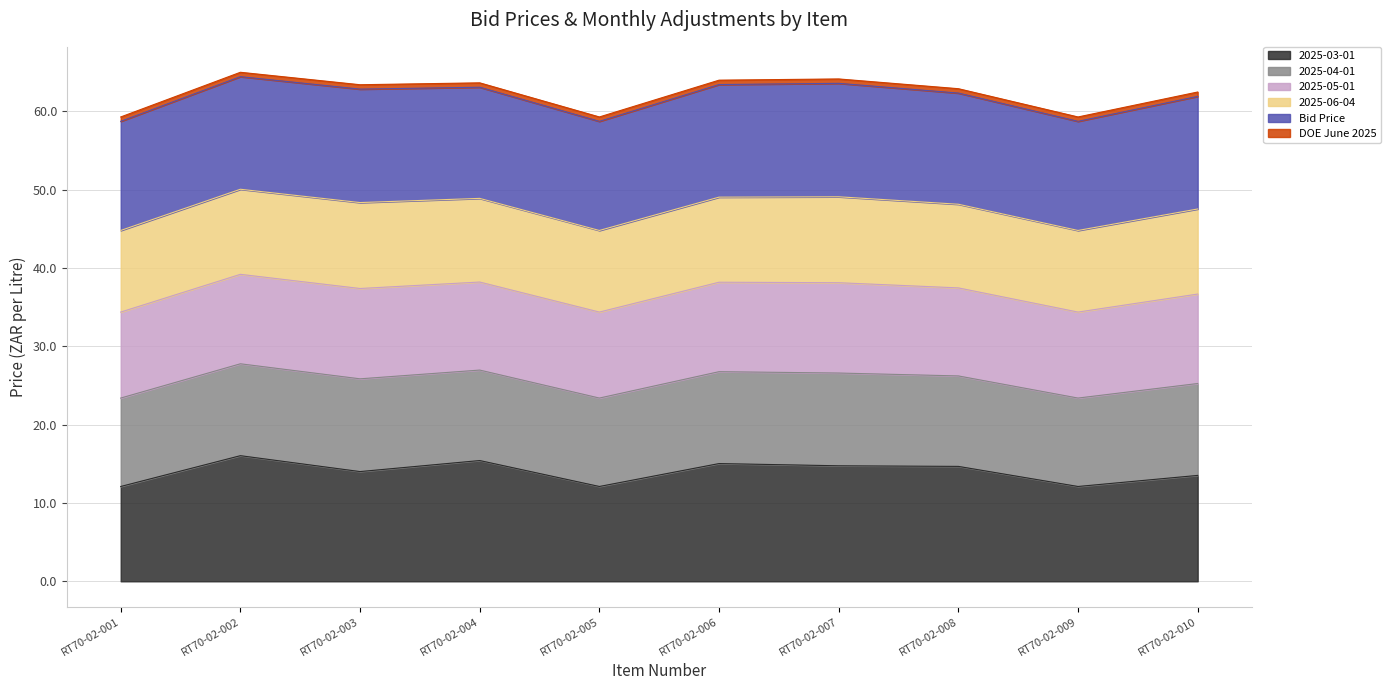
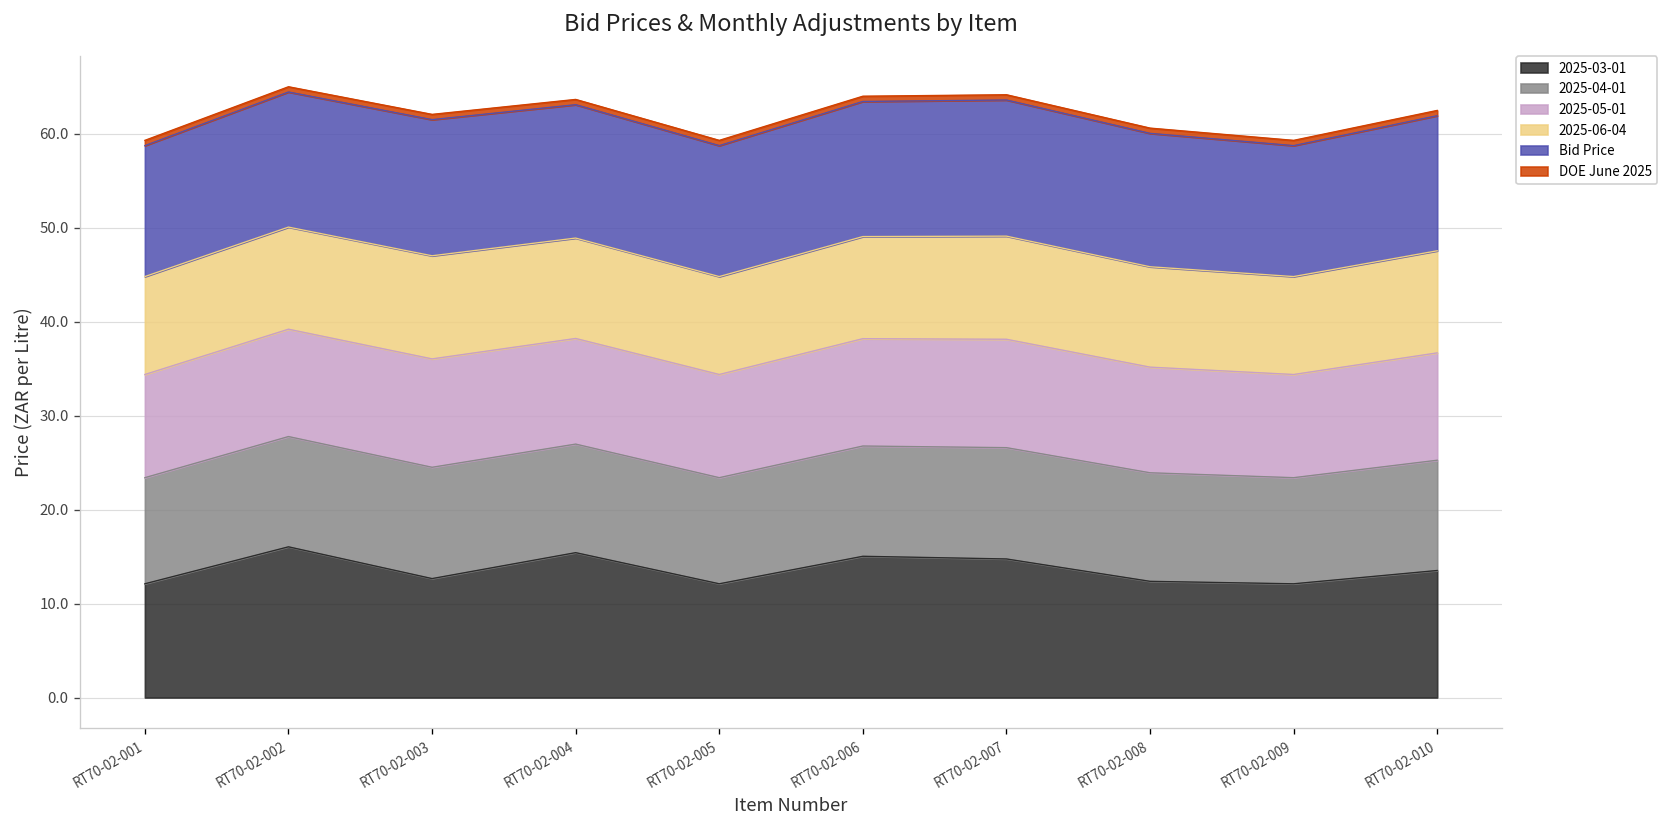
2025-03-01, RT70-02-003: 14 -> 13
2025-03-01, RT70-02-008: 15 -> 12
